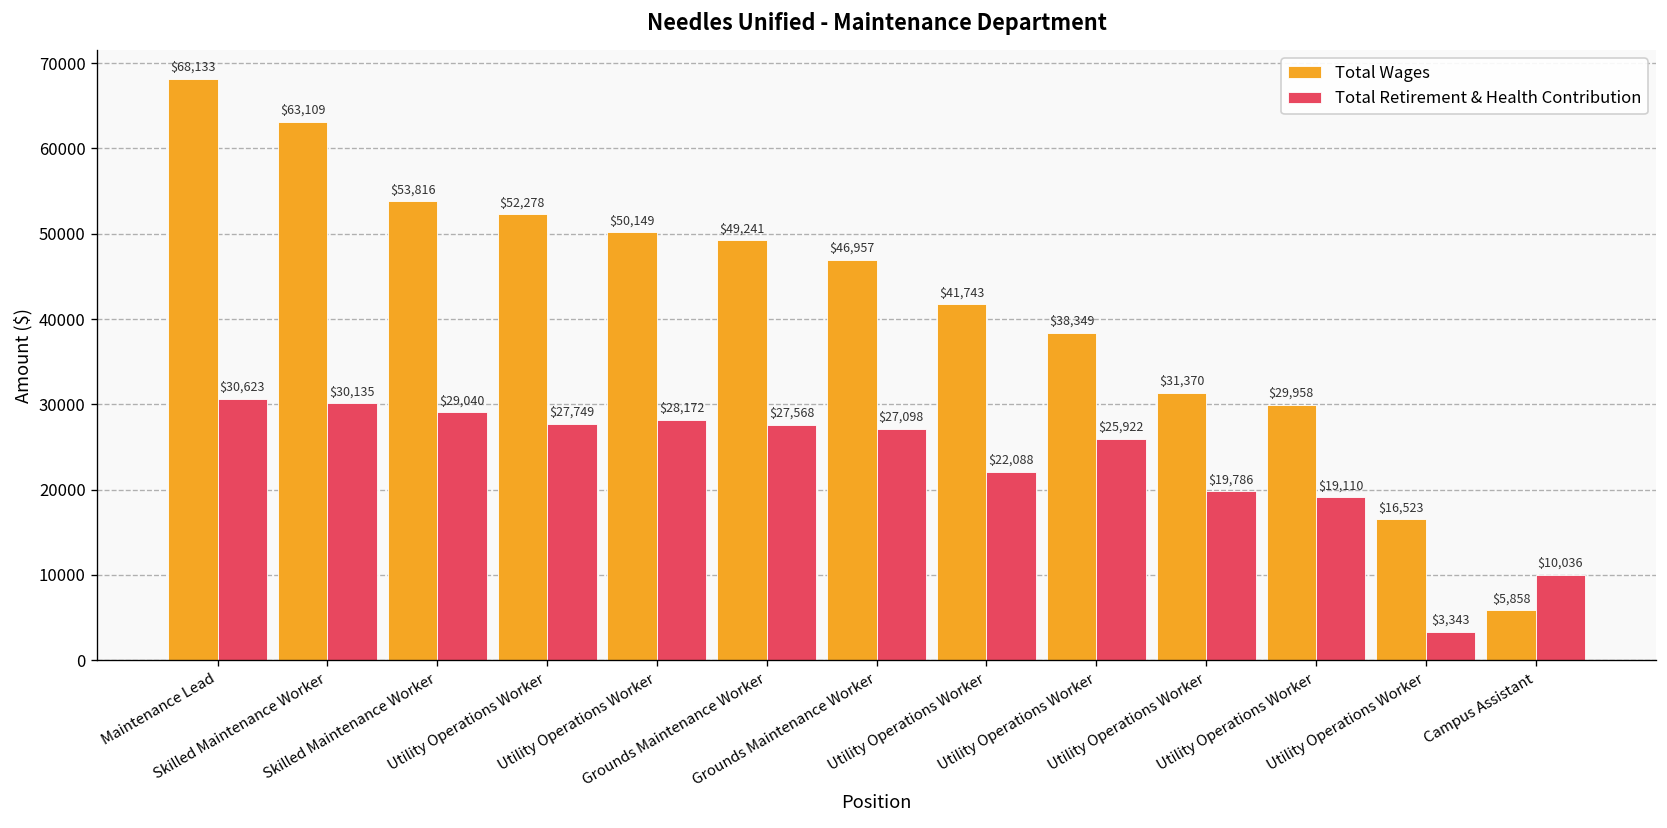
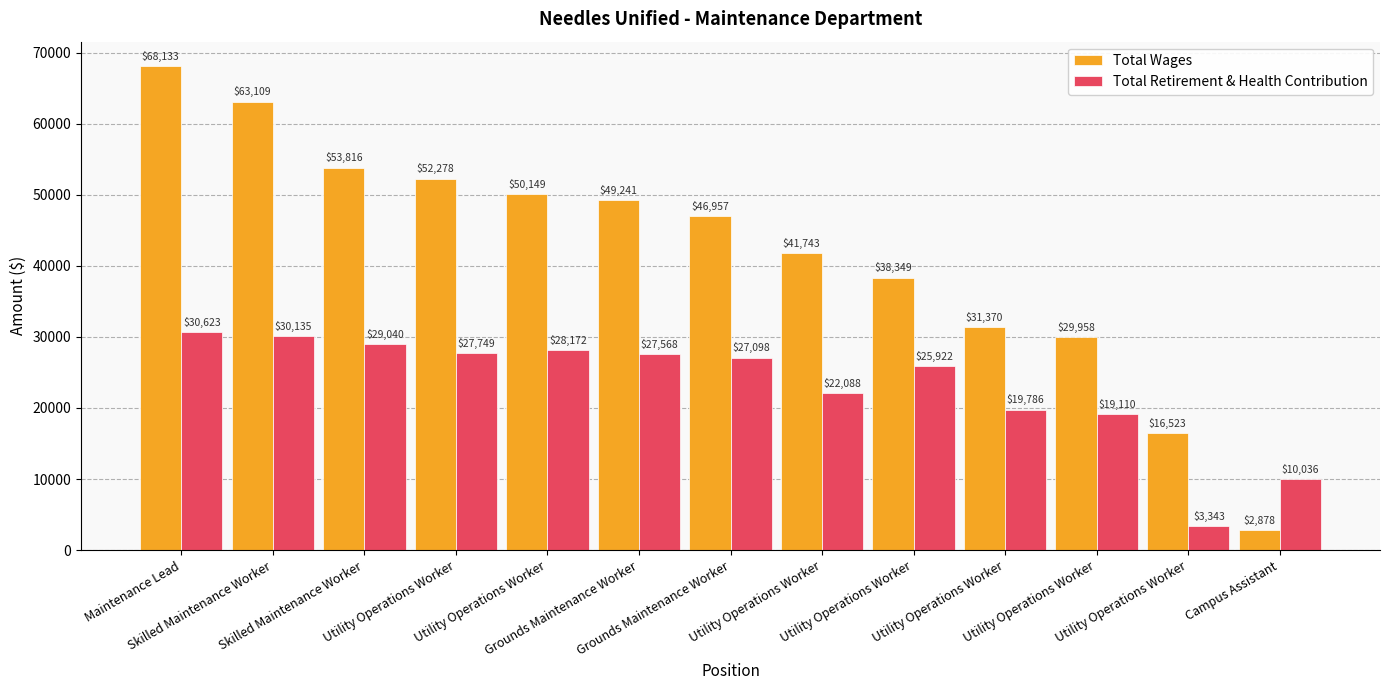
Total Wages, Campus Assistant: $5,858 -> $2,878
